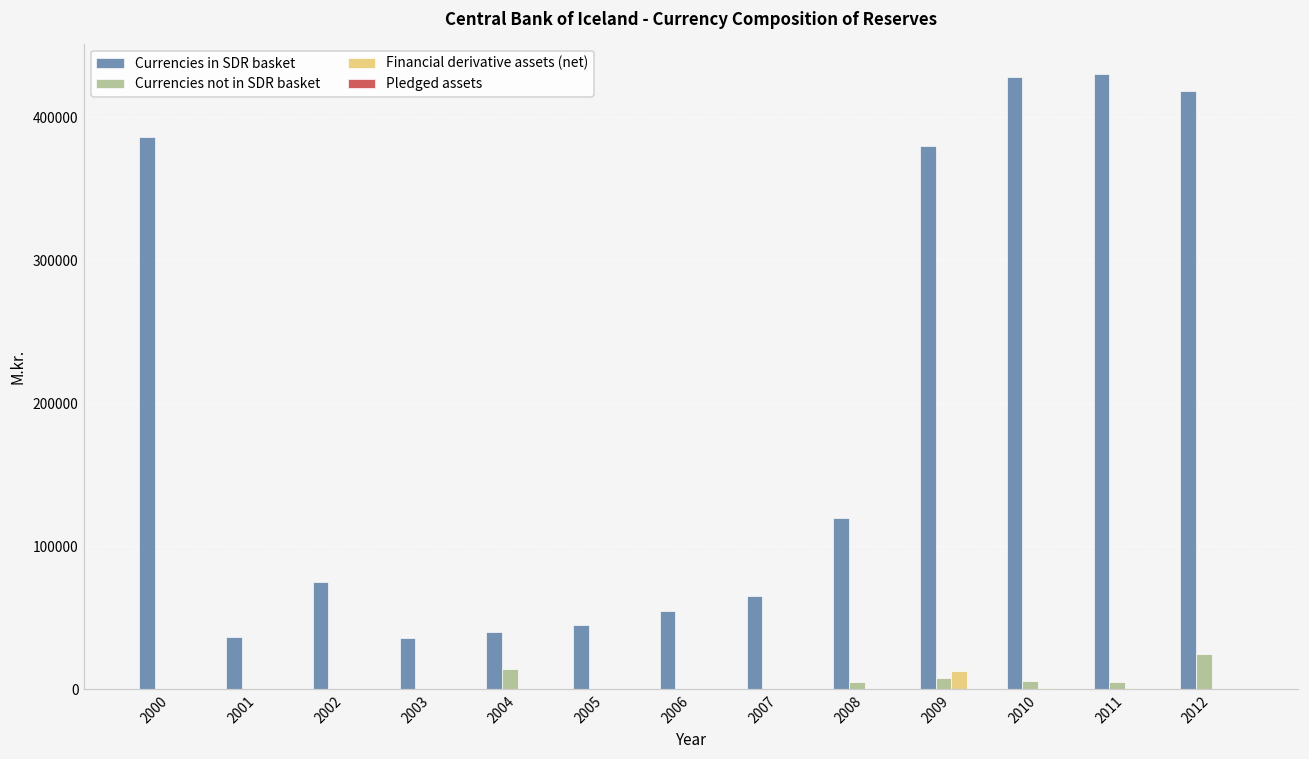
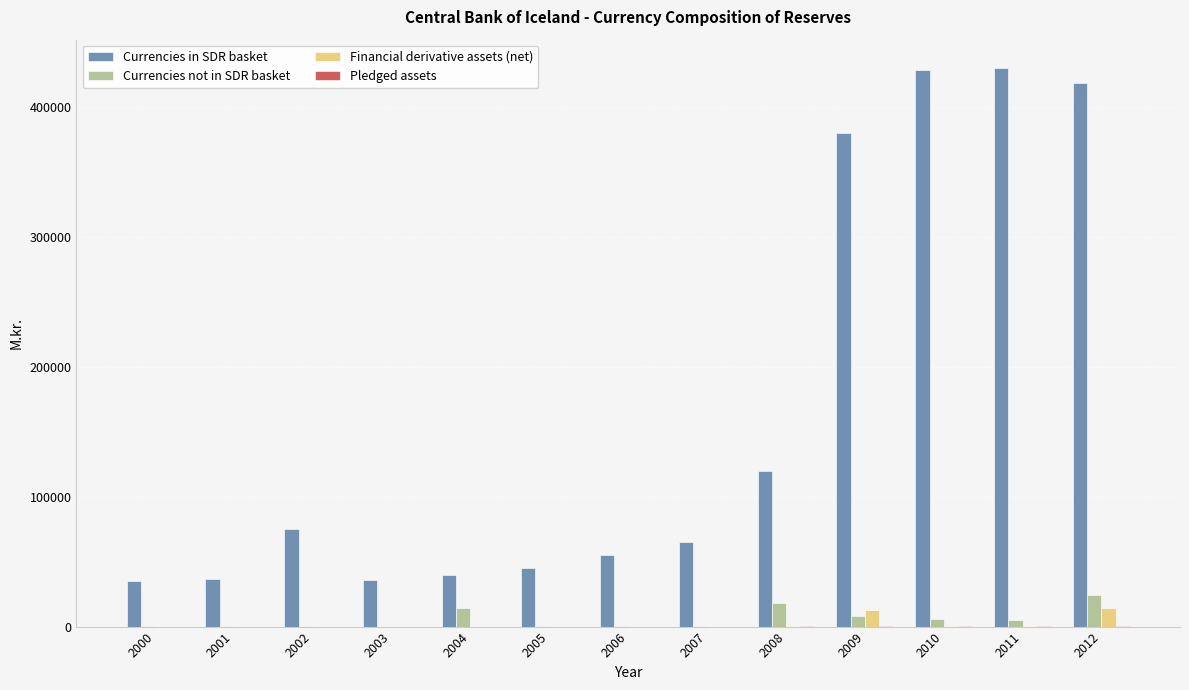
Currencies in SDR basket, 2000: 386000 -> 35000
Currencies not in SDR basket, 2008: 5000 -> 18000
Financial derivative assets (net), 2012: 0 -> 14000
